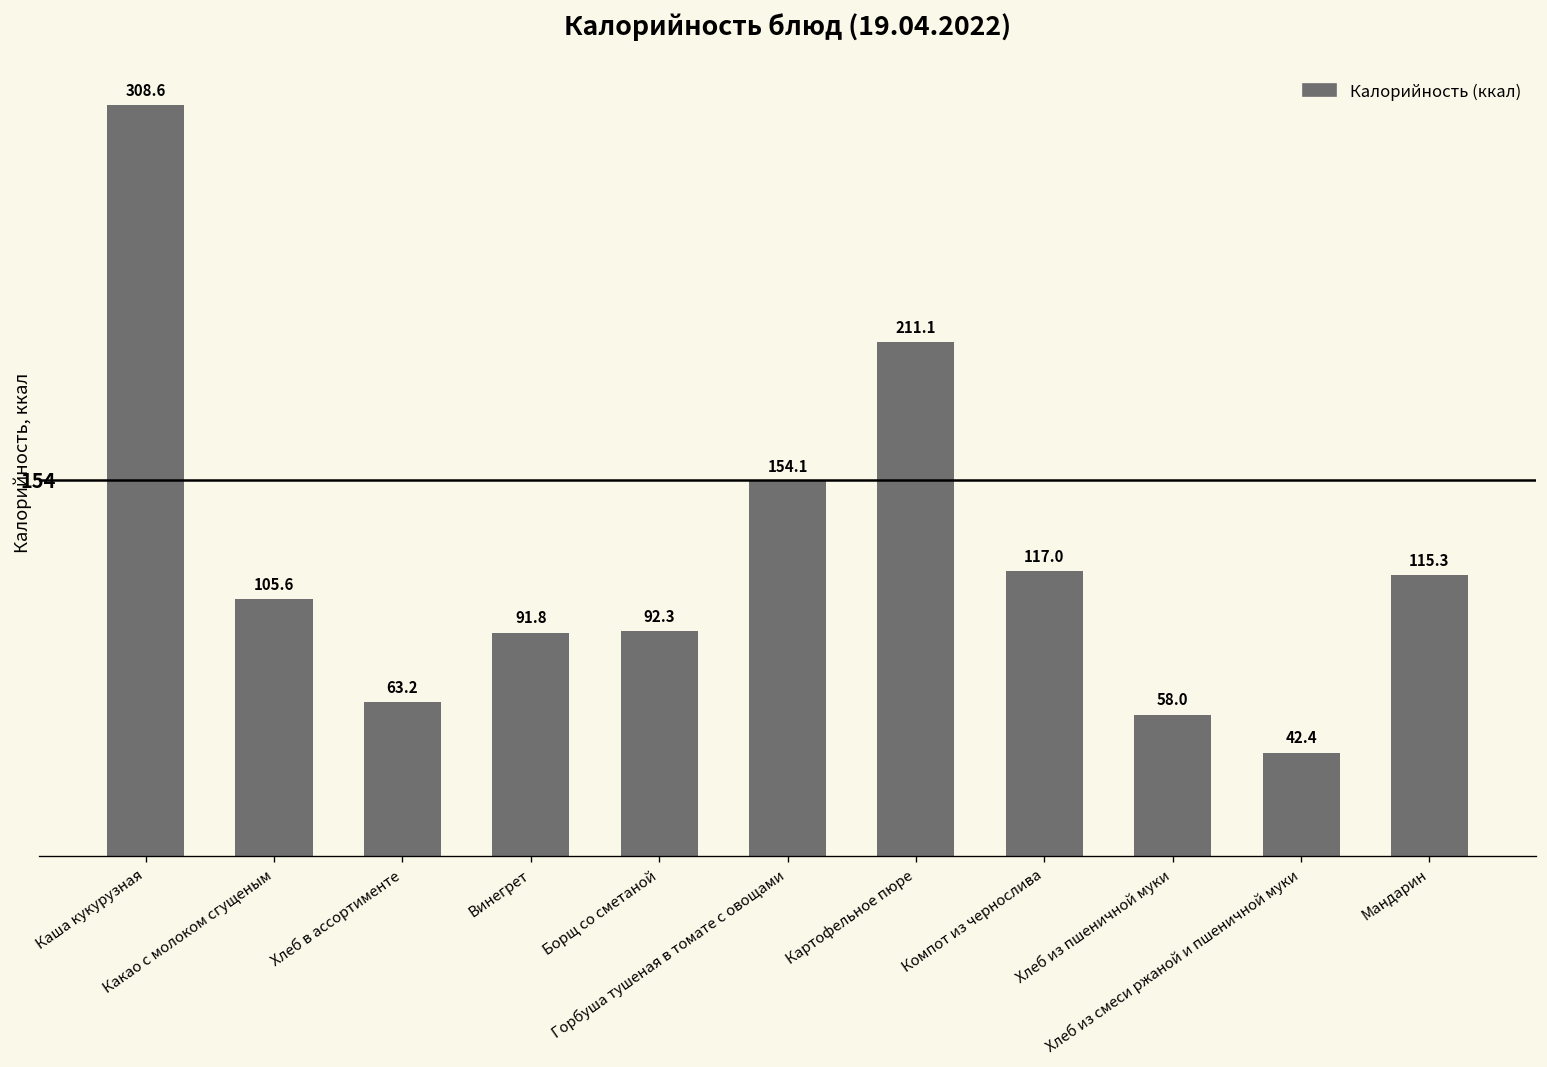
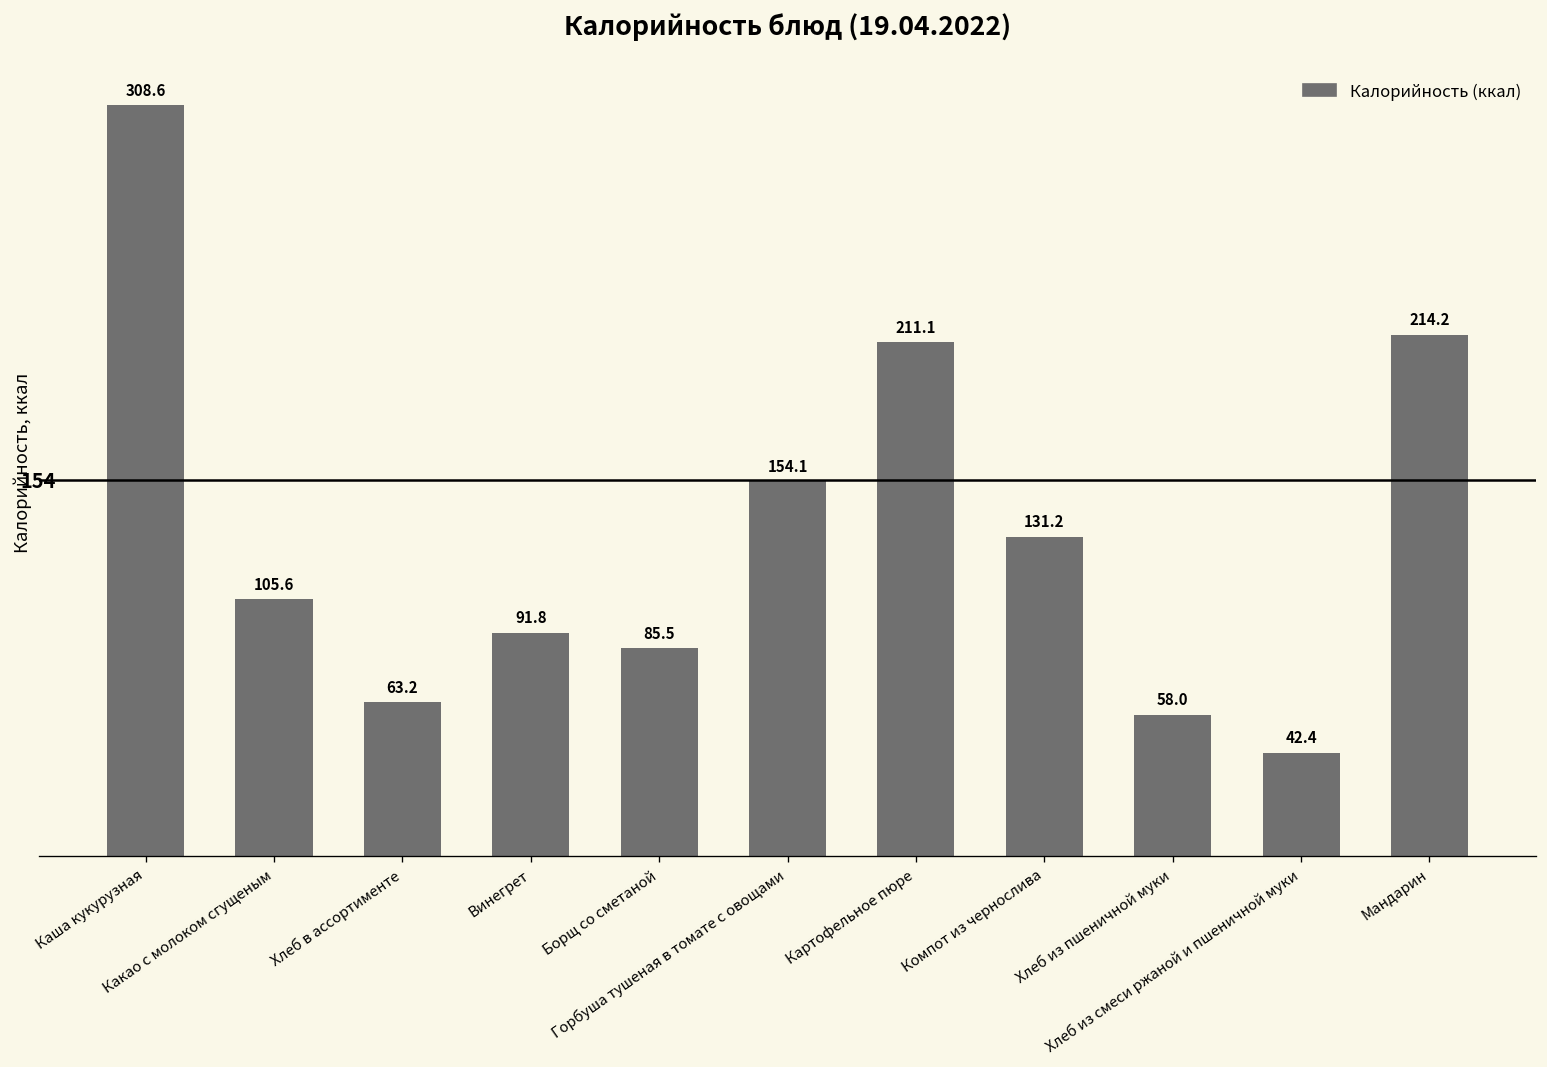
Борщ со сметаной: 92.3 -> 85.5
Компот из чернослива: 117.0 -> 131.2
Мандарин: 115.3 -> 214.2
